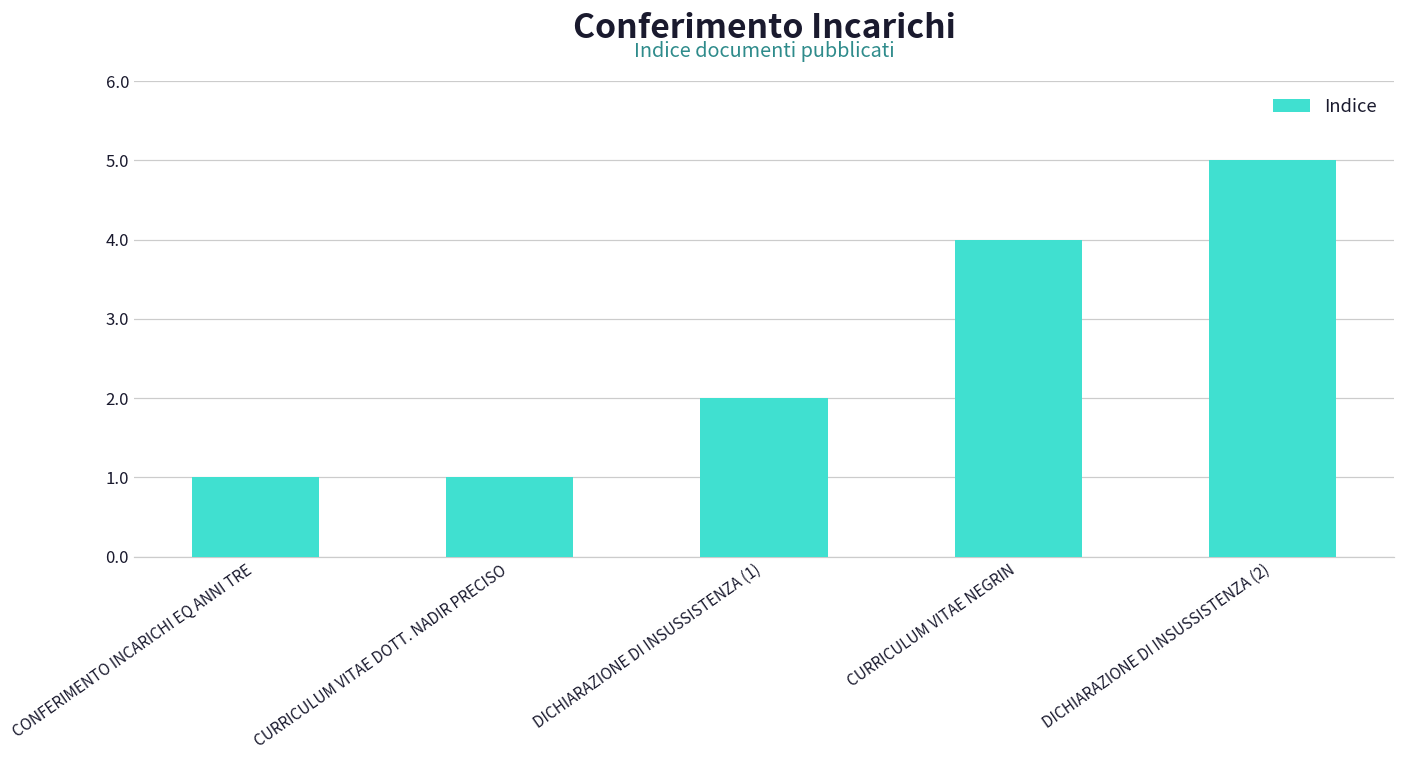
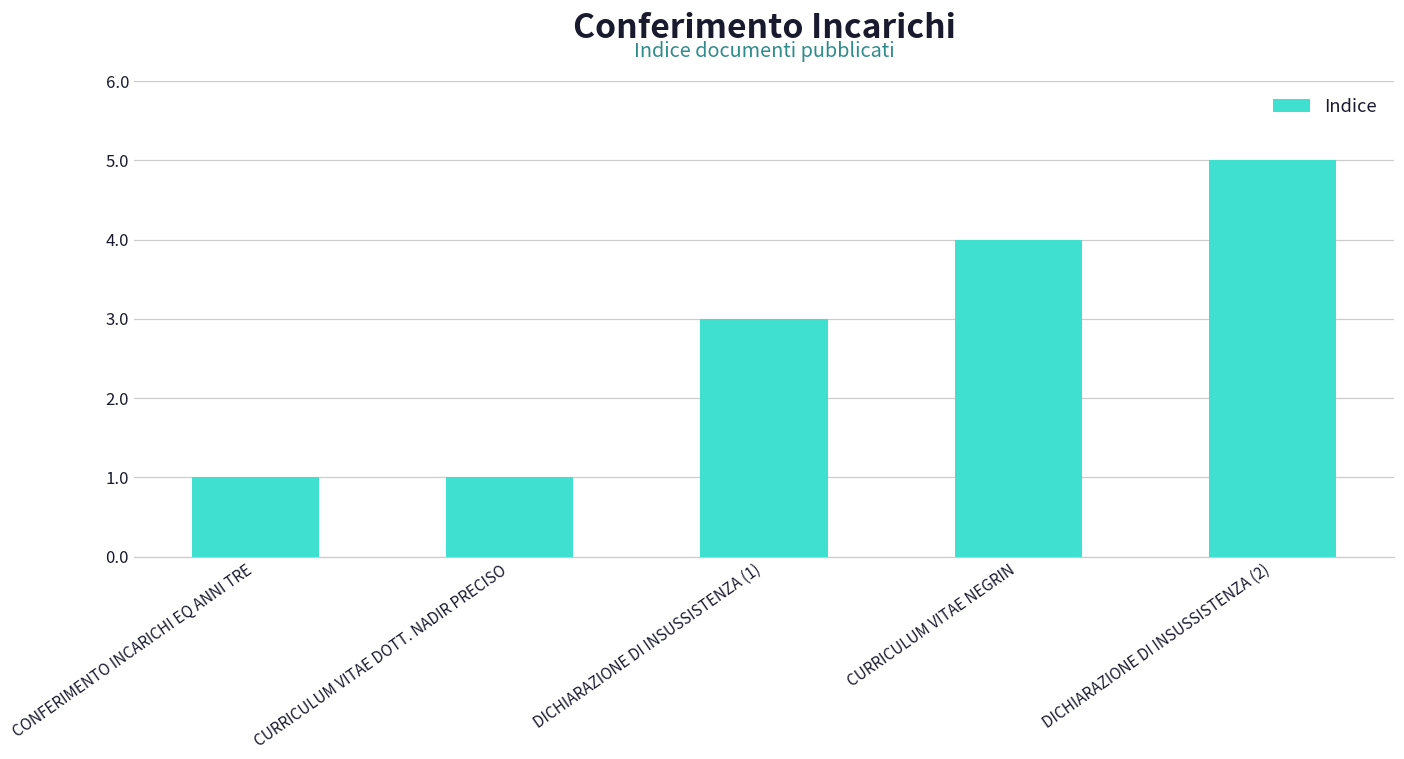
DICHIARAZIONE DI INSUSSISTENZA (1): 2 -> 3
